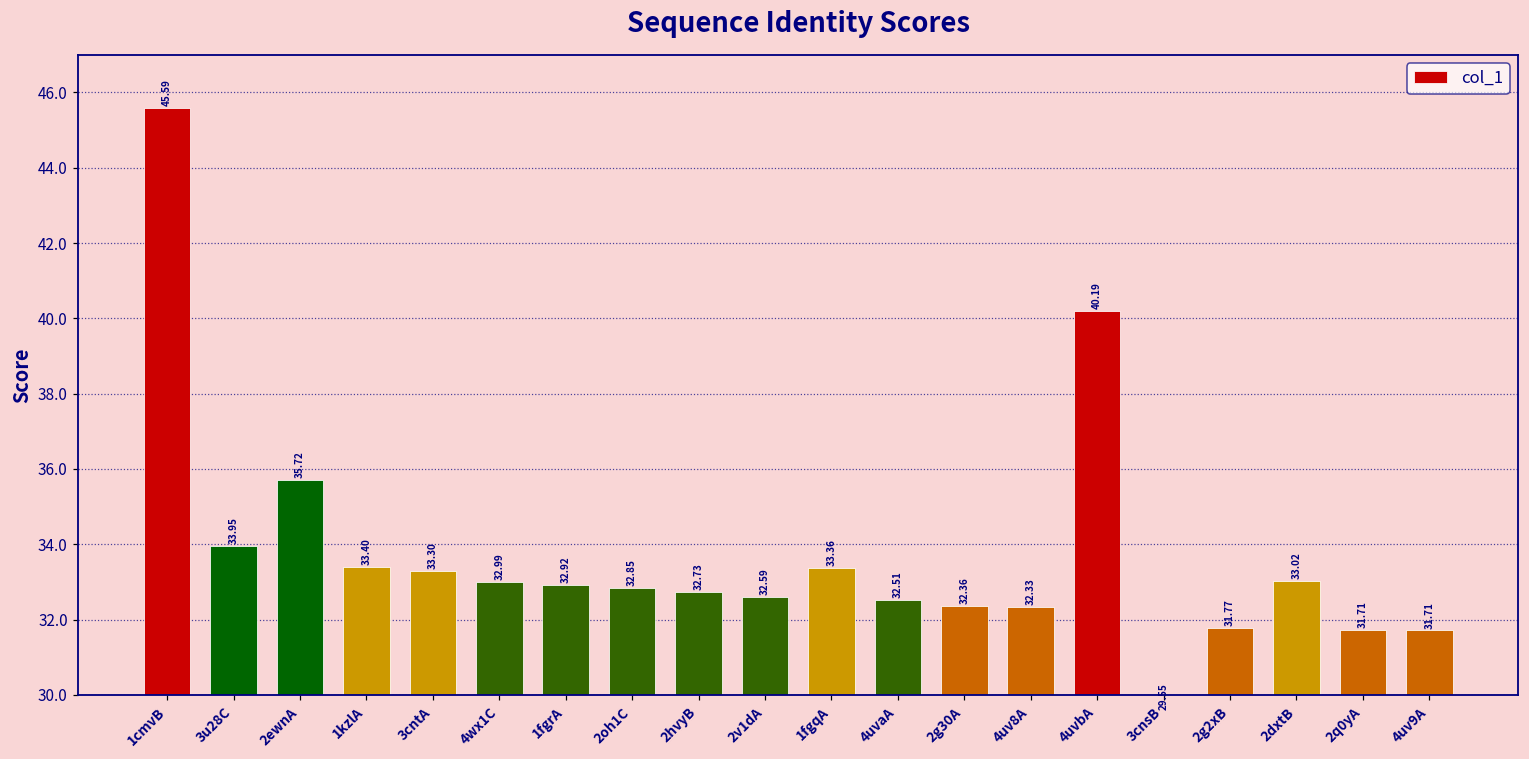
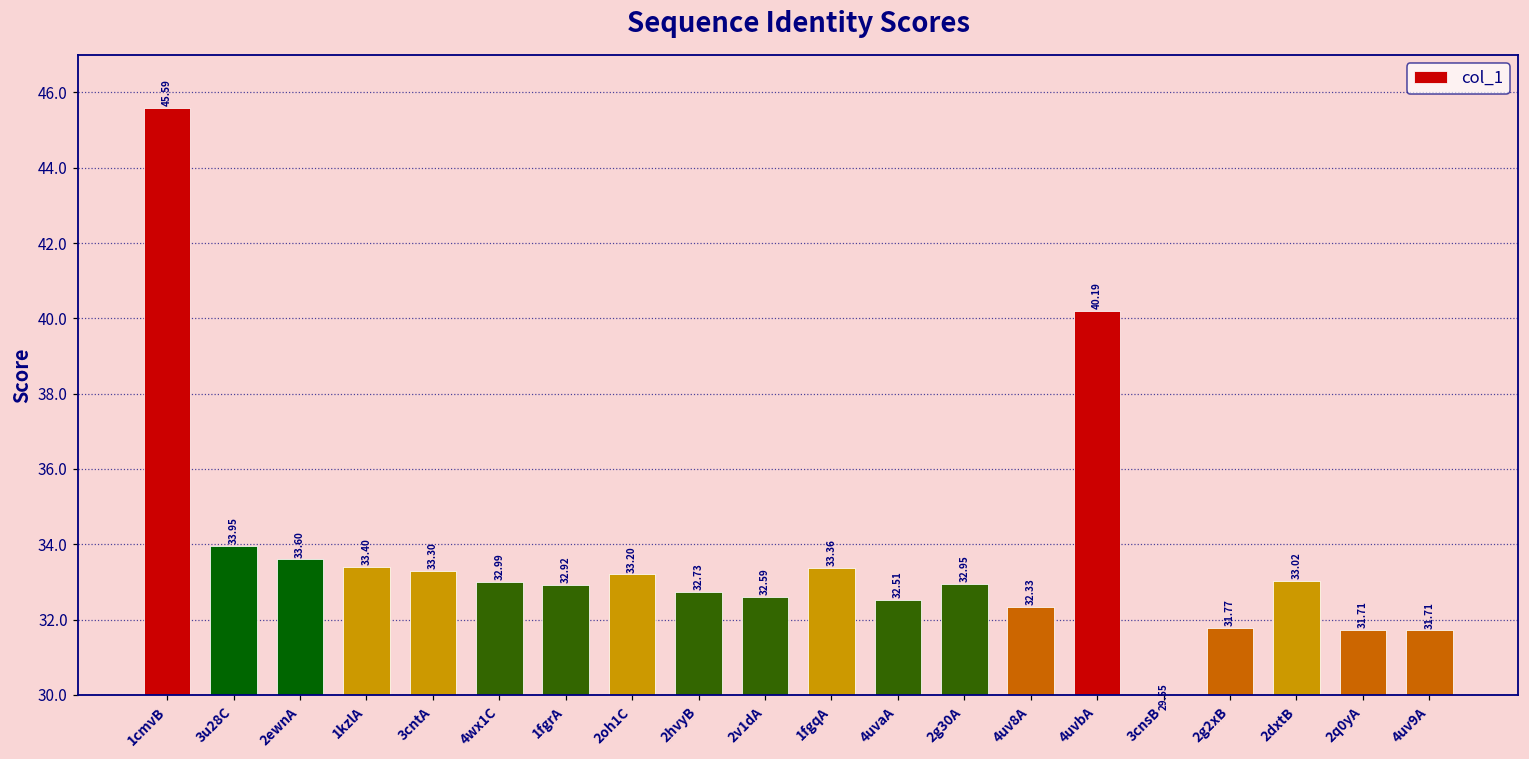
2ewnA: 35.72 -> 33.60
2oh1C: 32.85 -> 33.20
2g30A: 32.36 -> 32.95
